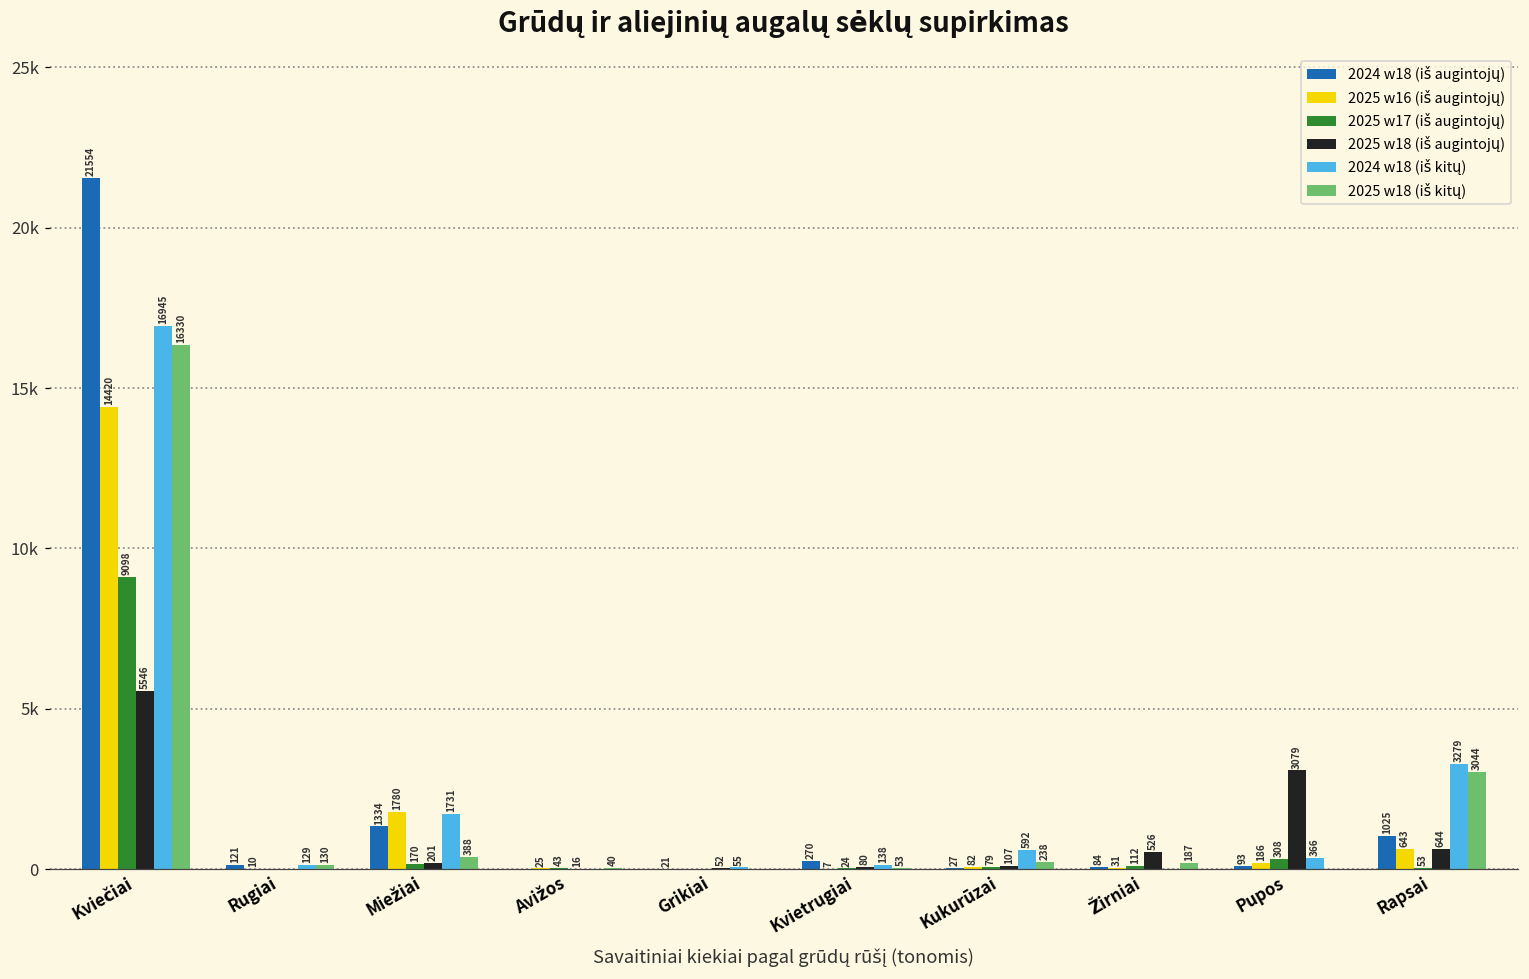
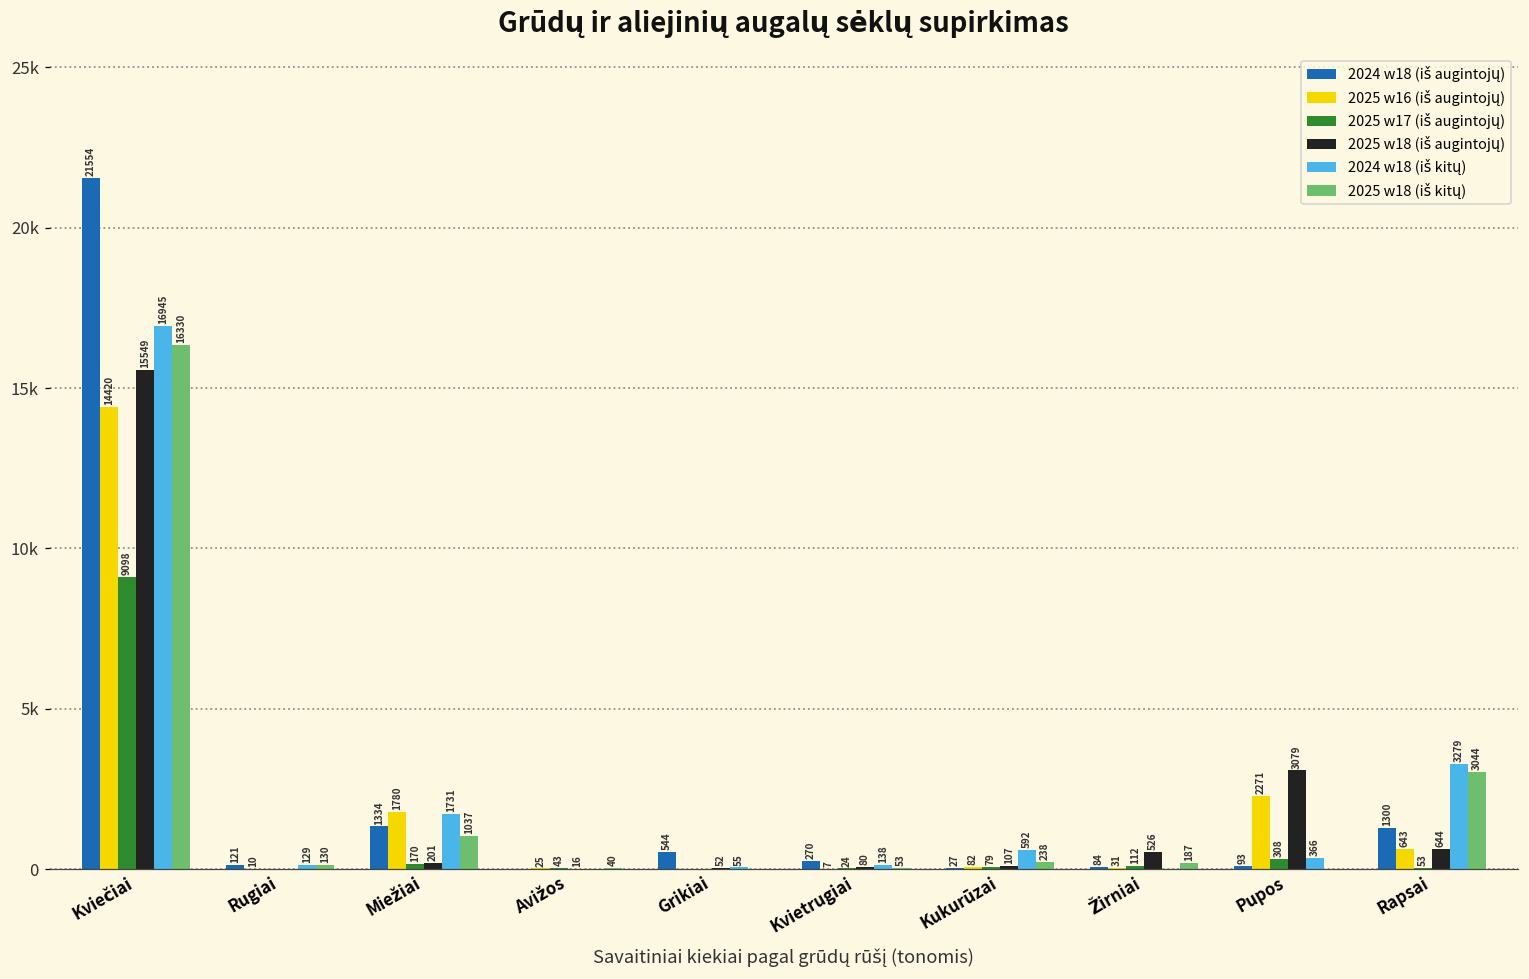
2025 w18 (iš augintojų), Kviečiai: 5546 -> 15549
2025 w18 (iš kitų), Miežiai: 388 -> 1037
2024 w18 (iš augintojų), Grikiai: 21 -> 544
2025 w16 (iš augintojų), Pupos: 186 -> 2271
2024 w18 (iš augintojų), Rapsai: 1025 -> 1300
